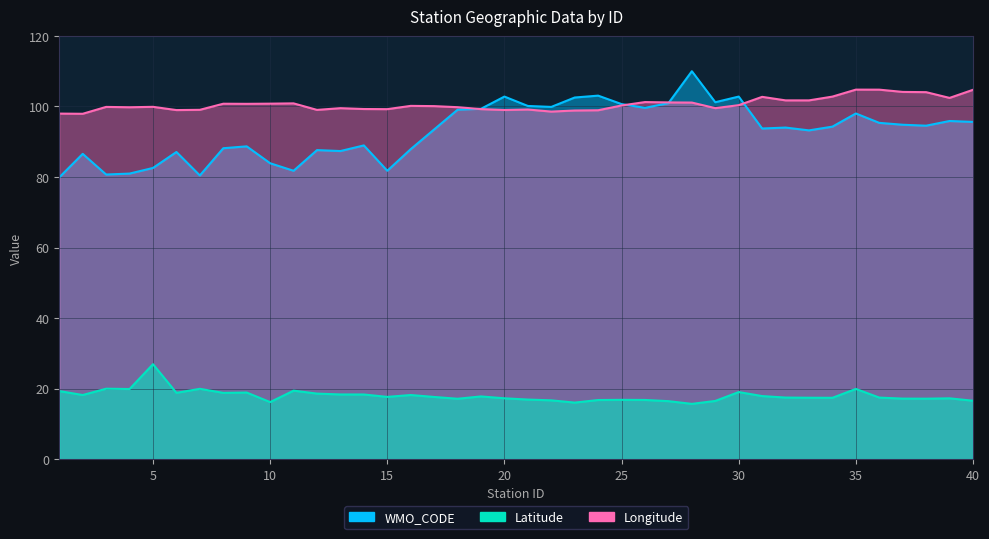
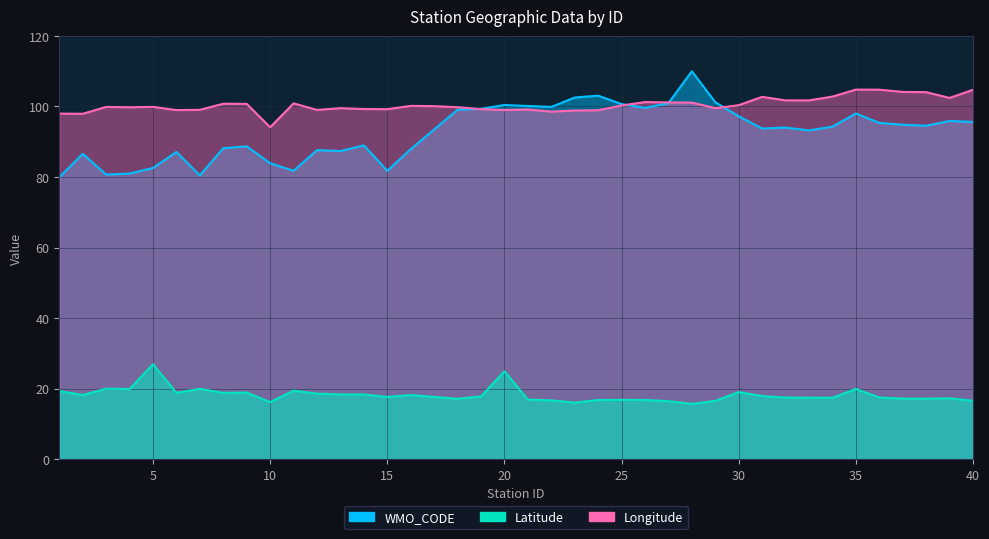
Longitude, 10: 101 -> 94
WMO_CODE, 20: 103 -> 100
Latitude, 20: 17 -> 25
WMO_CODE, 30: 103 -> 97
